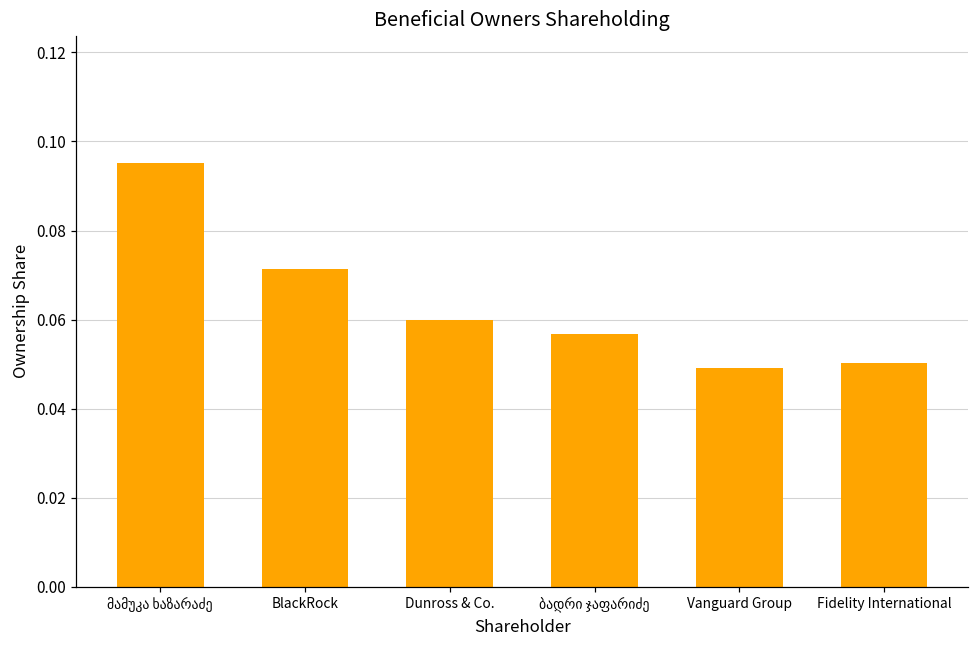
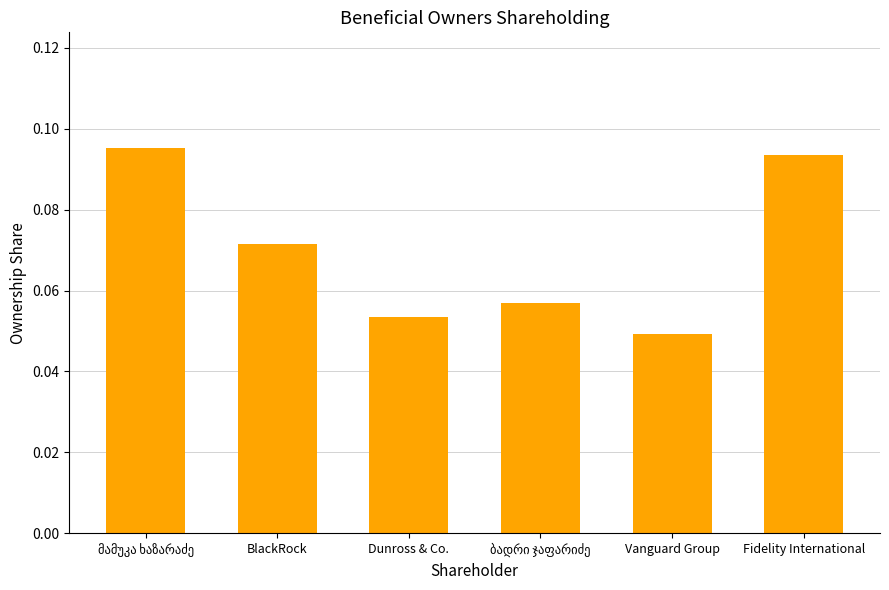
Dunross & Co.: 0.060 -> 0.054
Fidelity International: 0.050 -> 0.093
